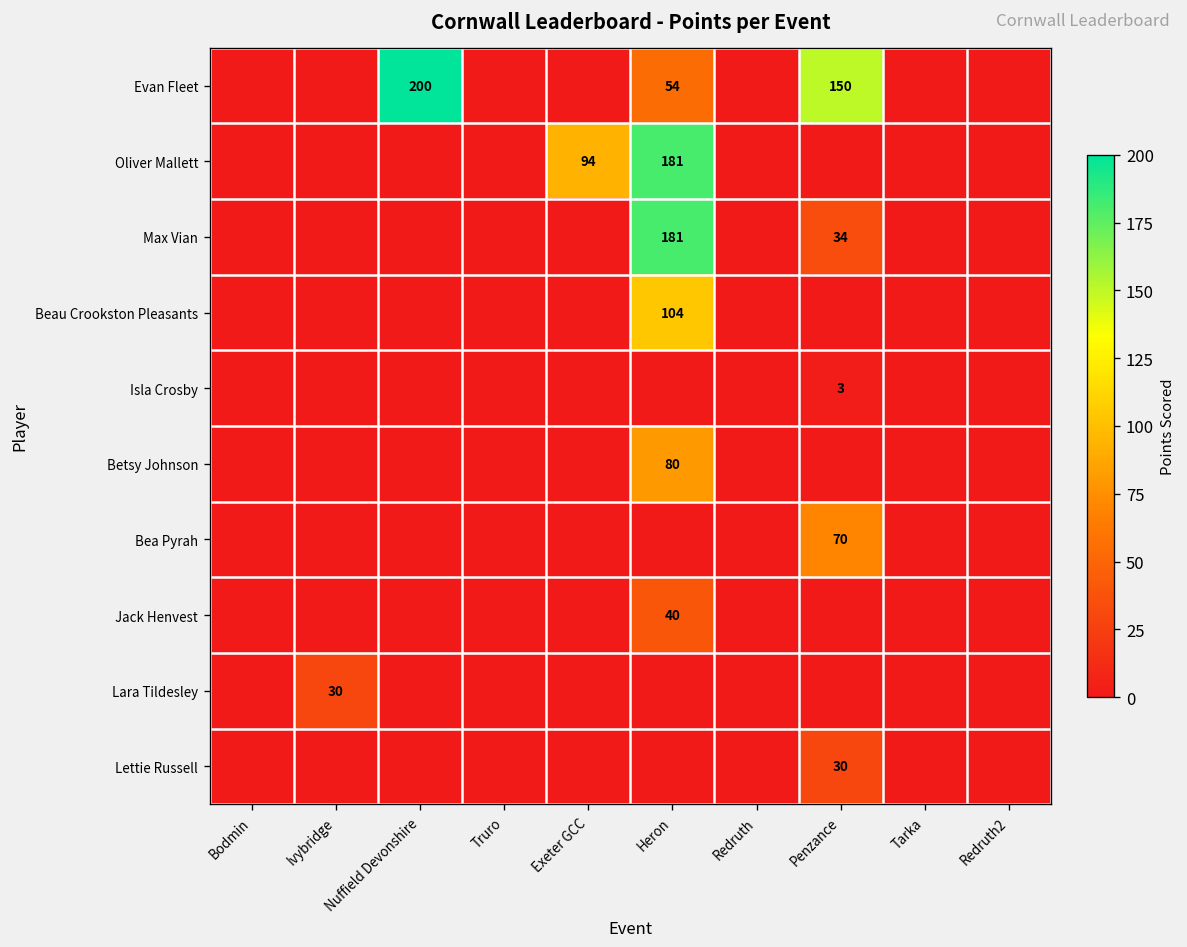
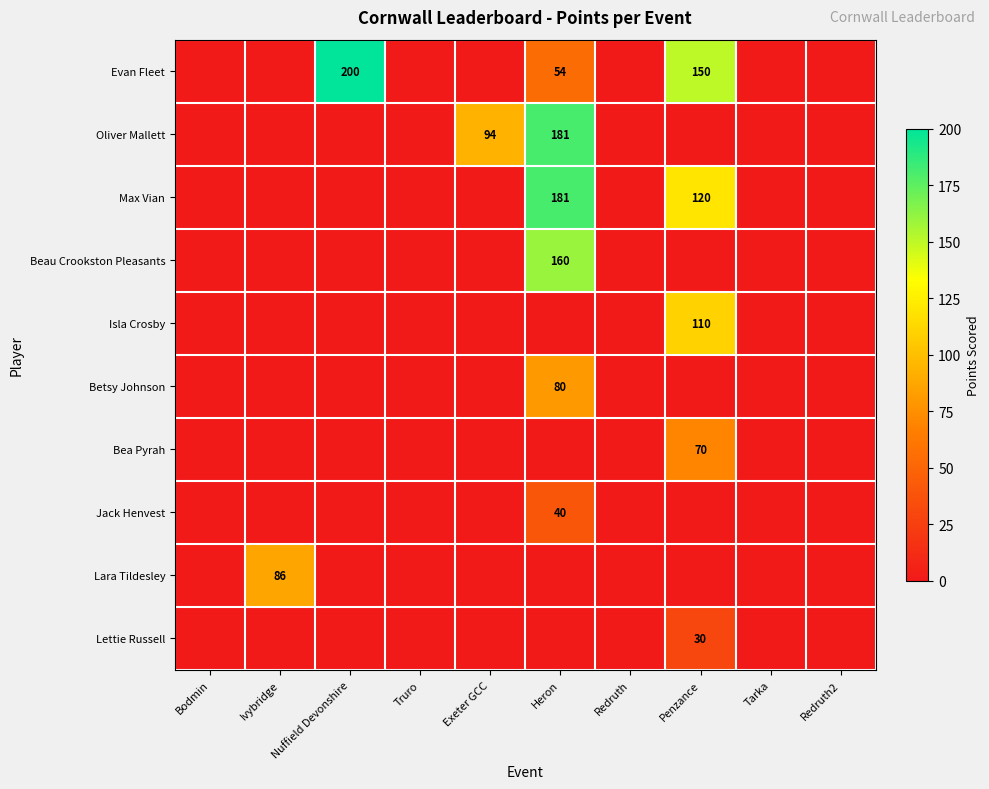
Max Vian, Penzance: 34 -> 120
Beau Crookston Pleasants, Heron: 104 -> 160
Isla Crosby, Penzance: 3 -> 110
Lara Tildesley, Ivybridge: 30 -> 86
